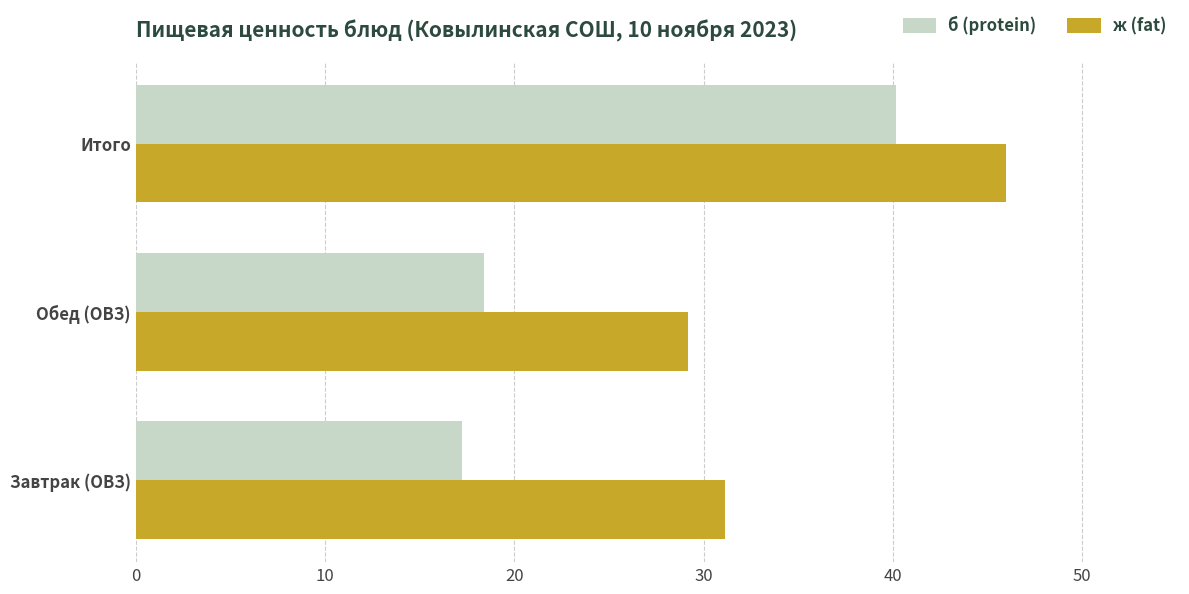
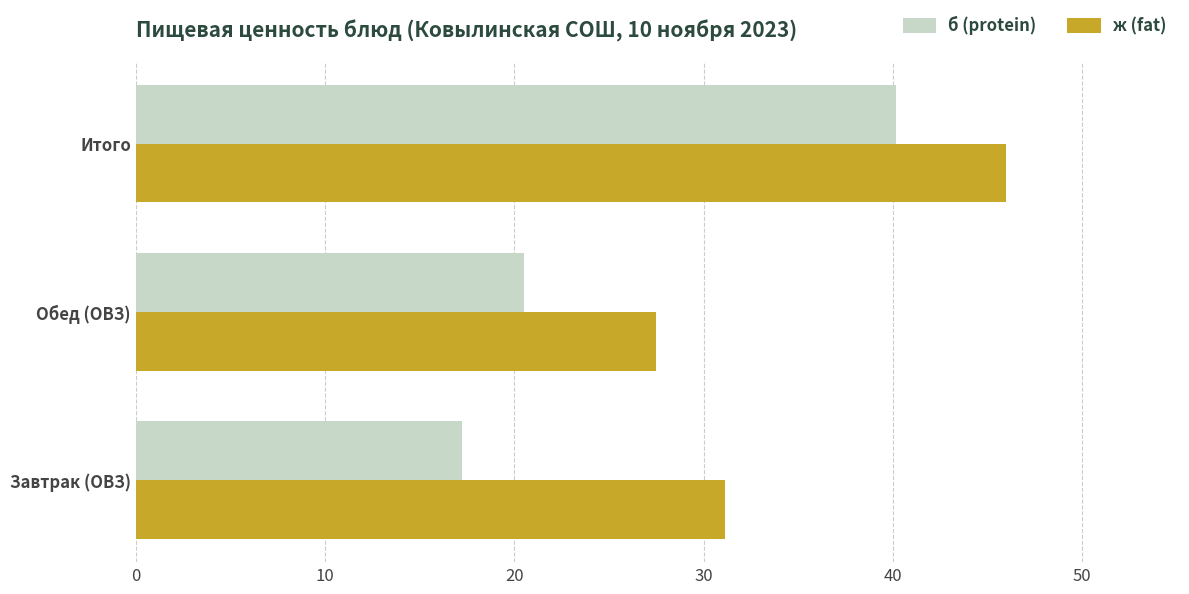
б (protein), Обед (ОВЗ): 18.4 -> 20.5
ж (fat), Обед (ОВЗ): 29.2 -> 27.5
